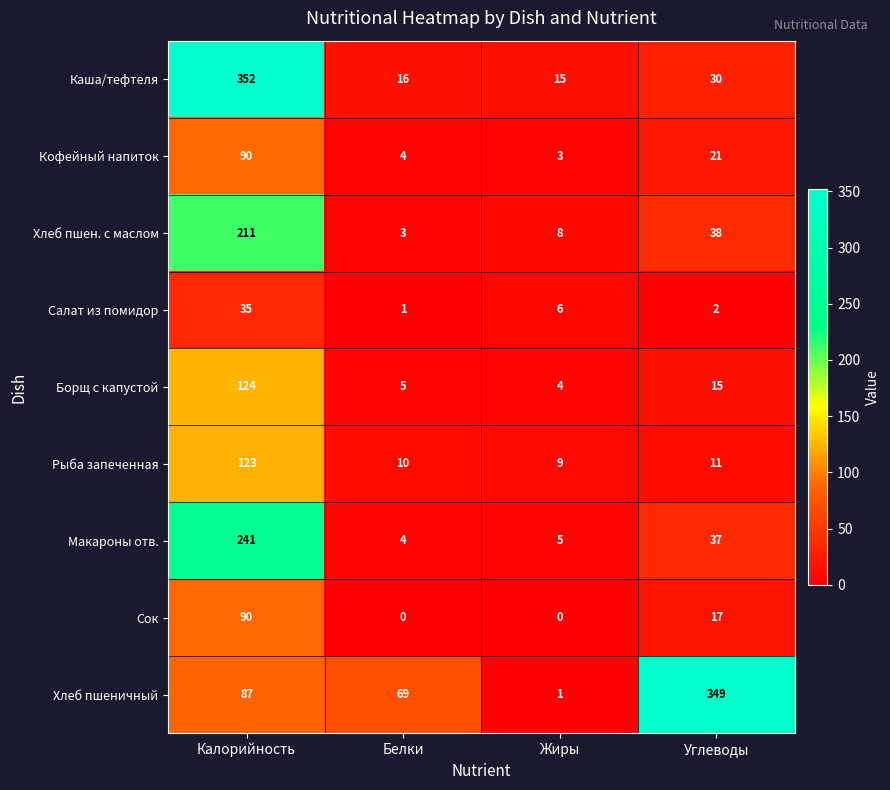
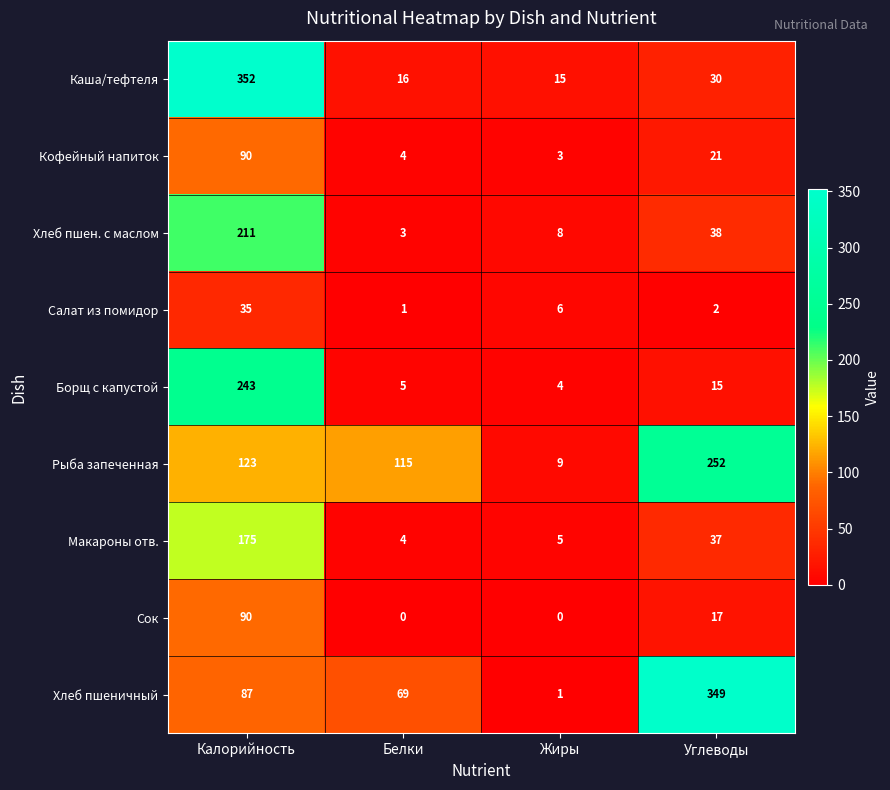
Борщ с капустой, Калорийность: 124 -> 243
Рыба запеченная, Белки: 10 -> 115
Рыба запеченная, Углеводы: 11 -> 252
Макароны отв., Калорийность: 241 -> 175
